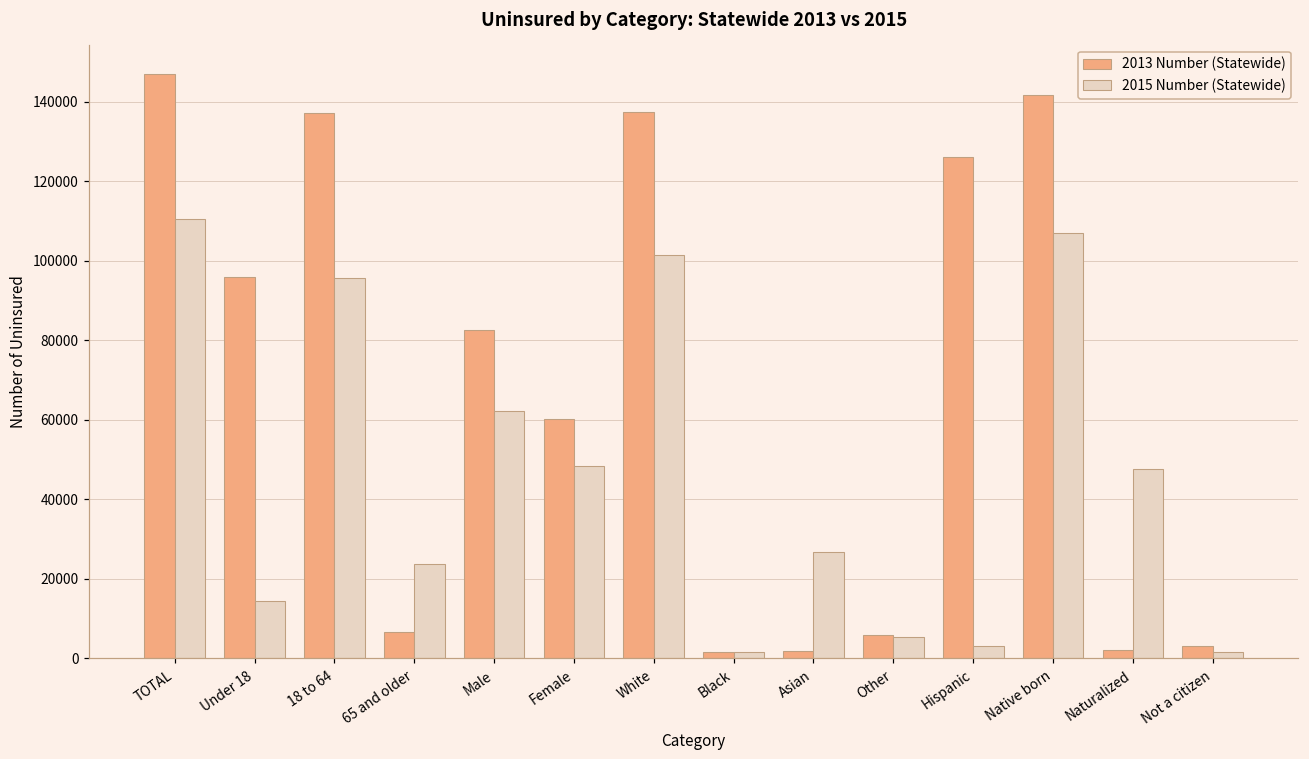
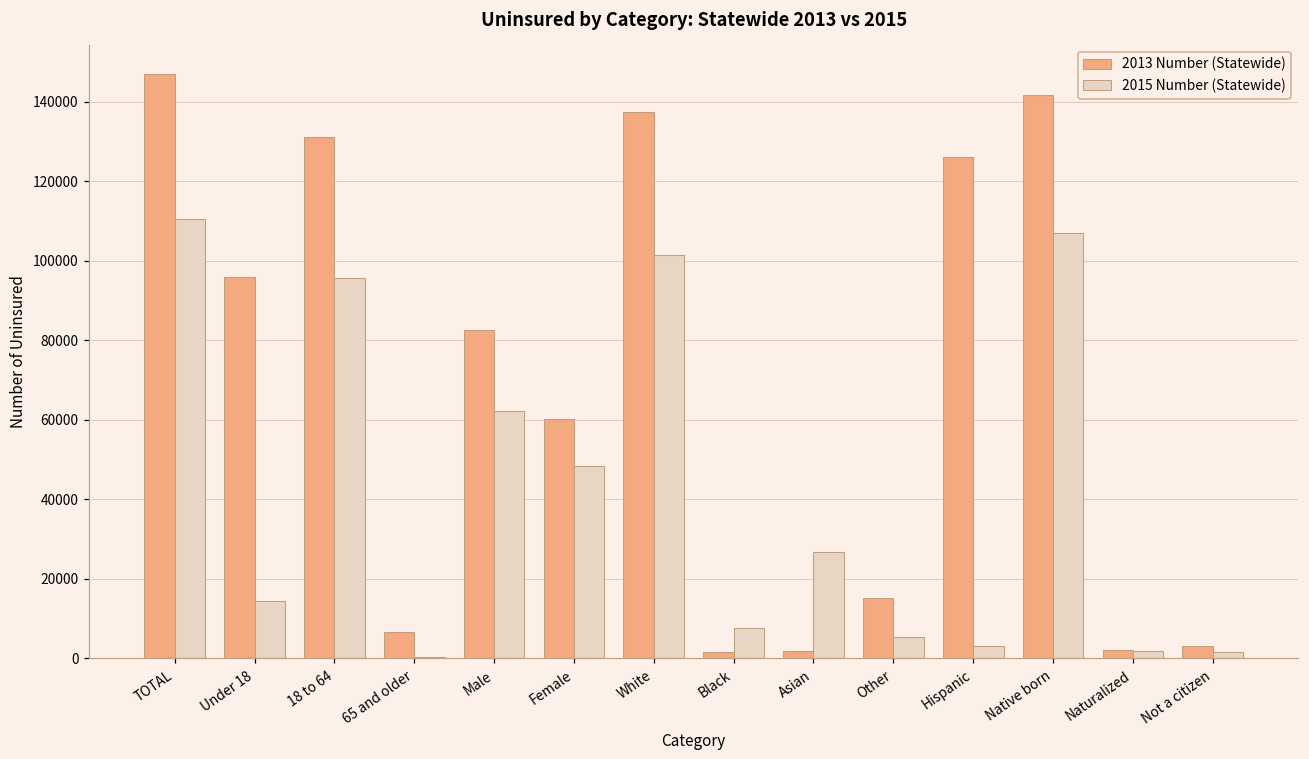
2013 Number (Statewide), 18 to 64: 137000 -> 131000
2015 Number (Statewide), 65 and older: 24000 -> 0
2015 Number (Statewide), Black: 2000 -> 8000
2013 Number (Statewide), Other: 6000 -> 15000
2015 Number (Statewide), Naturalized: 48000 -> 2000
